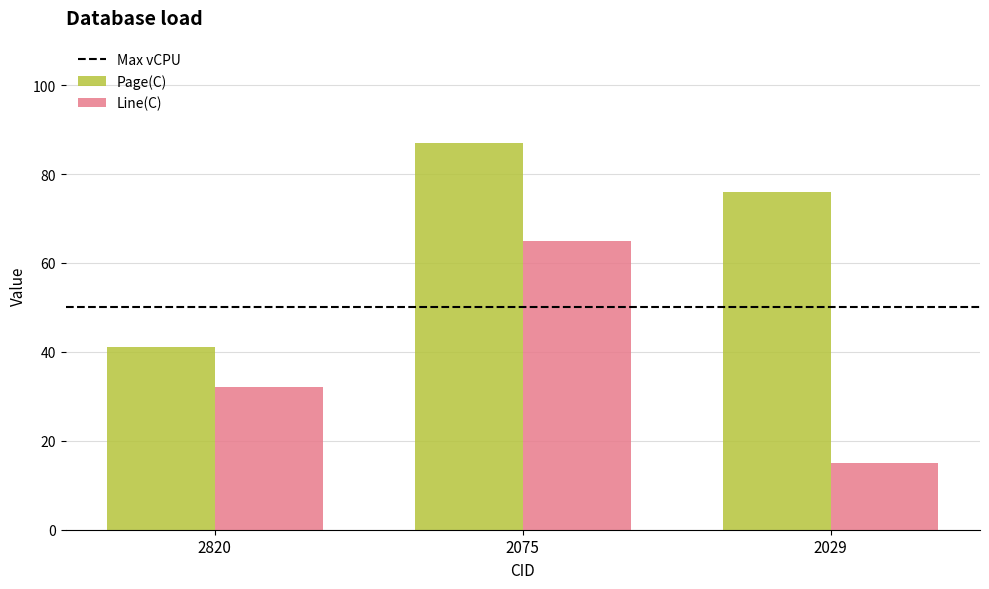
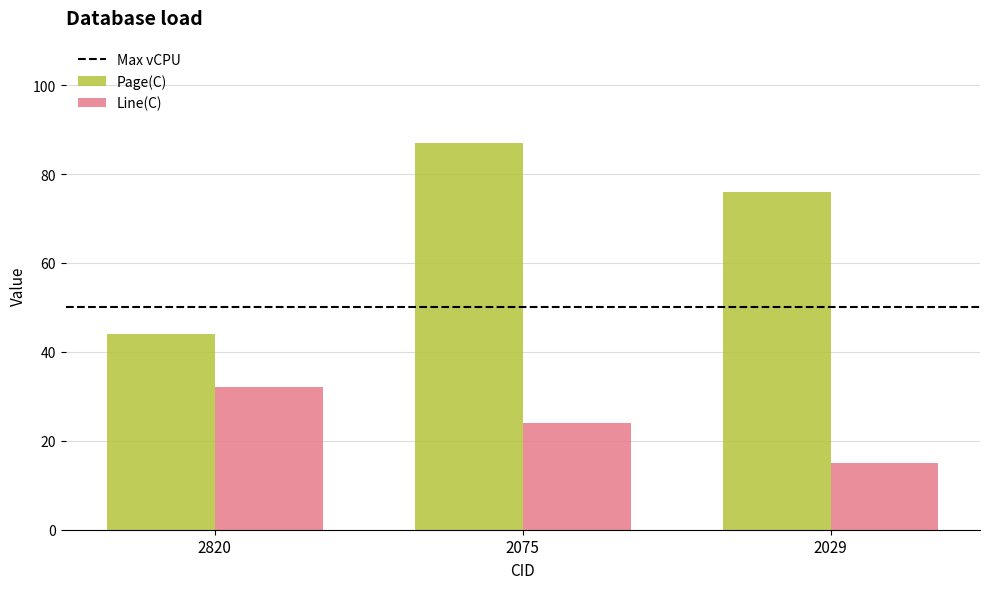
Page(C), 2820: 41 -> 44
Line(C), 2075: 65 -> 24
